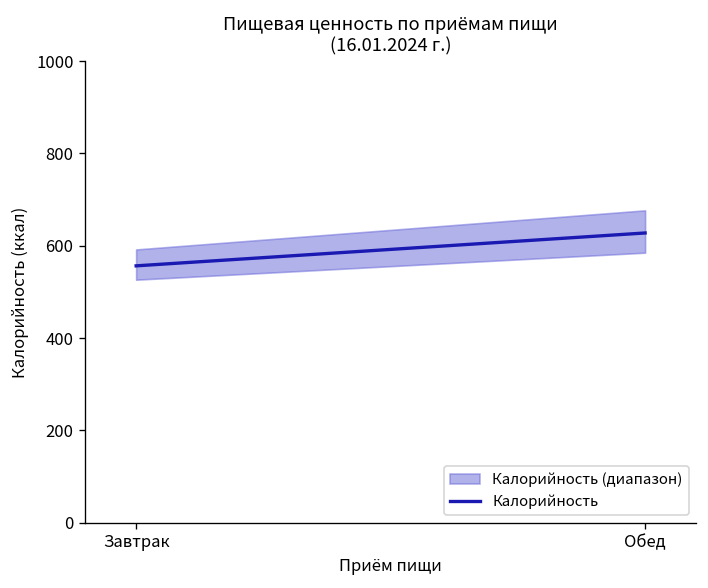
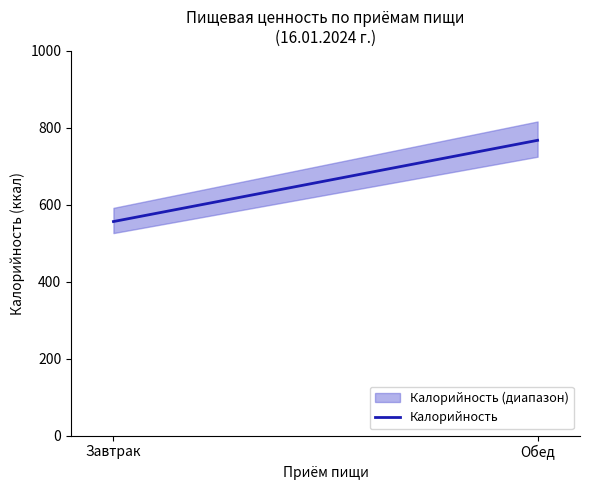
Калорийность, Обед: 630 -> 770
